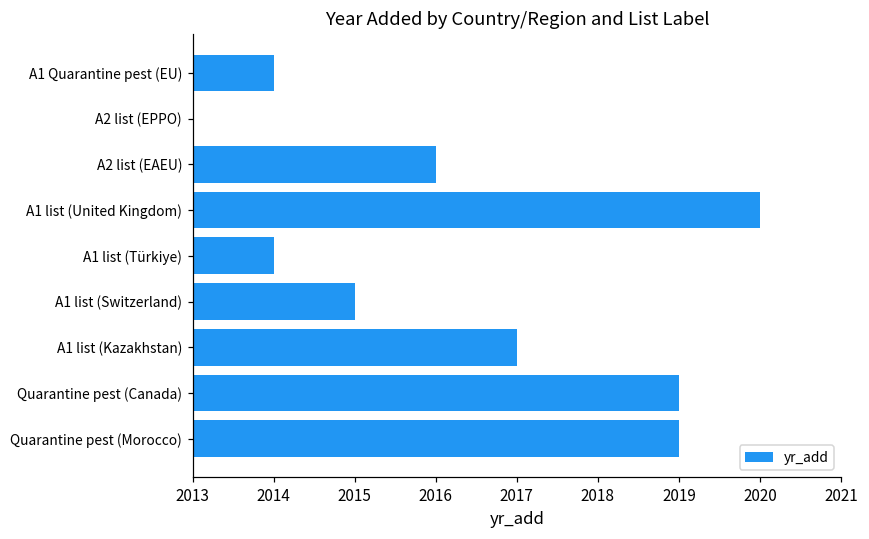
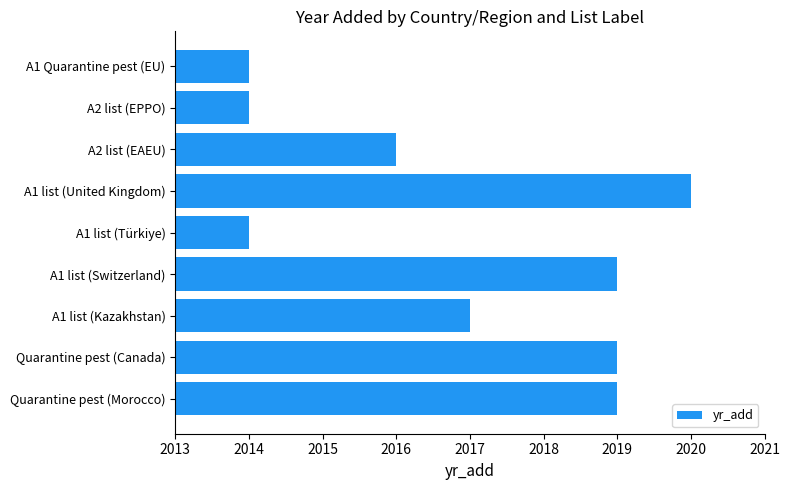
A2 list (EPPO): 2013 -> 2014
A1 list (Switzerland): 2015 -> 2019
